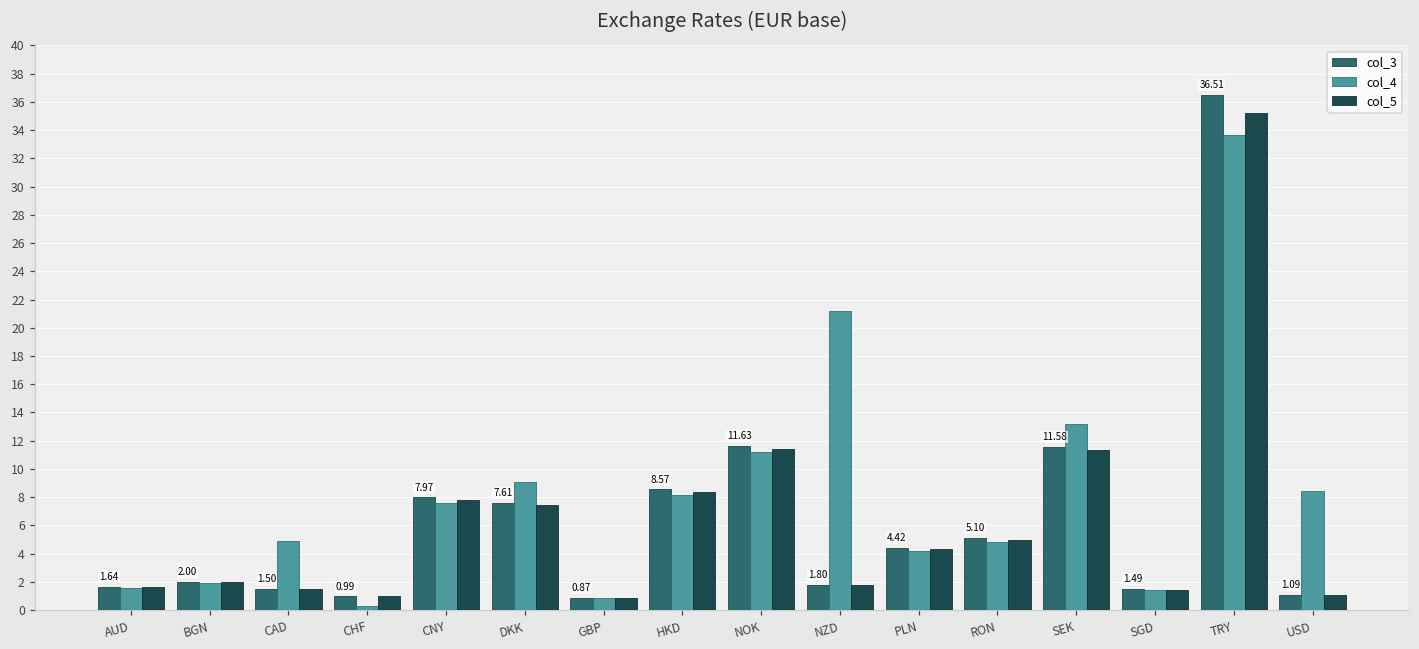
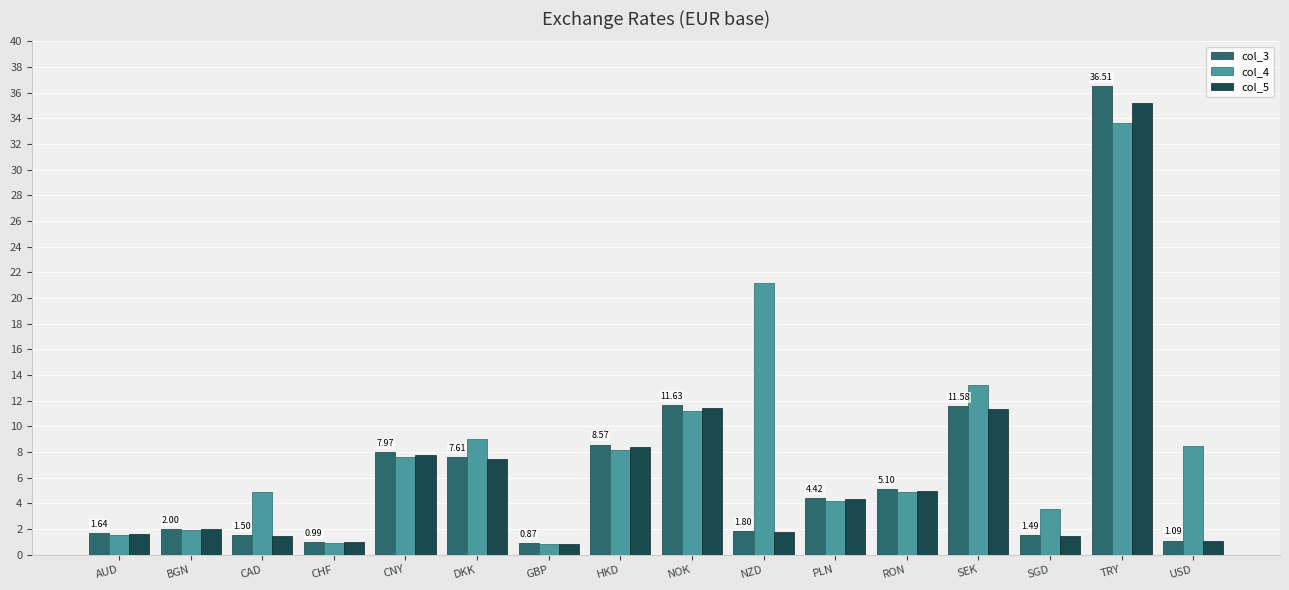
col_4, CHF: 0.3 -> 0.9
col_4, SGD: 1.4 -> 3.6
